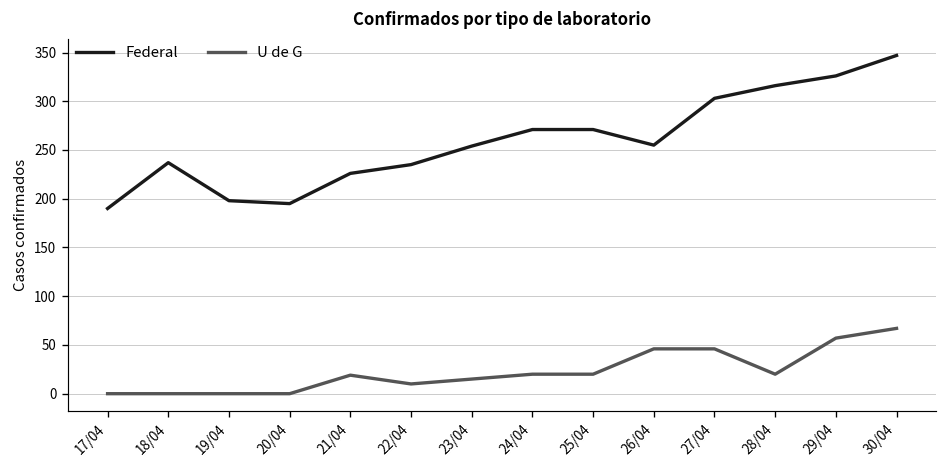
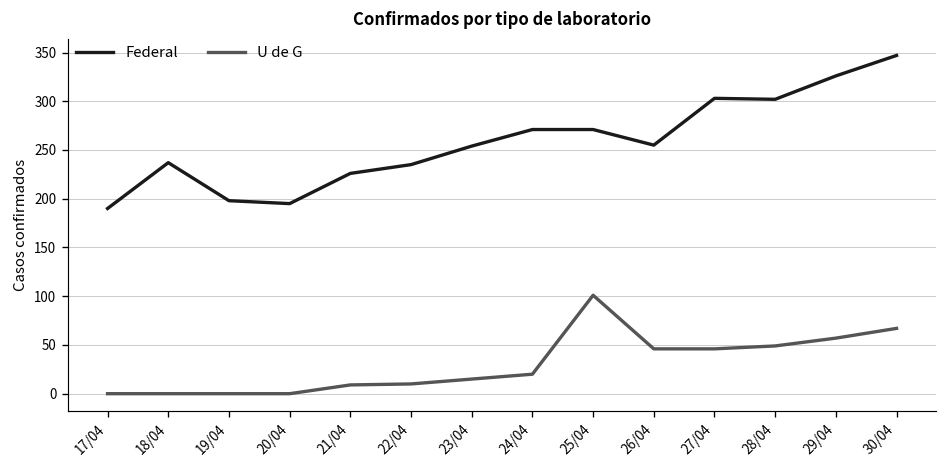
U de G, 21/04: 20 -> 10
U de G, 25/04: 20 -> 100
Federal, 28/04: 320 -> 300
U de G, 28/04: 20 -> 50
